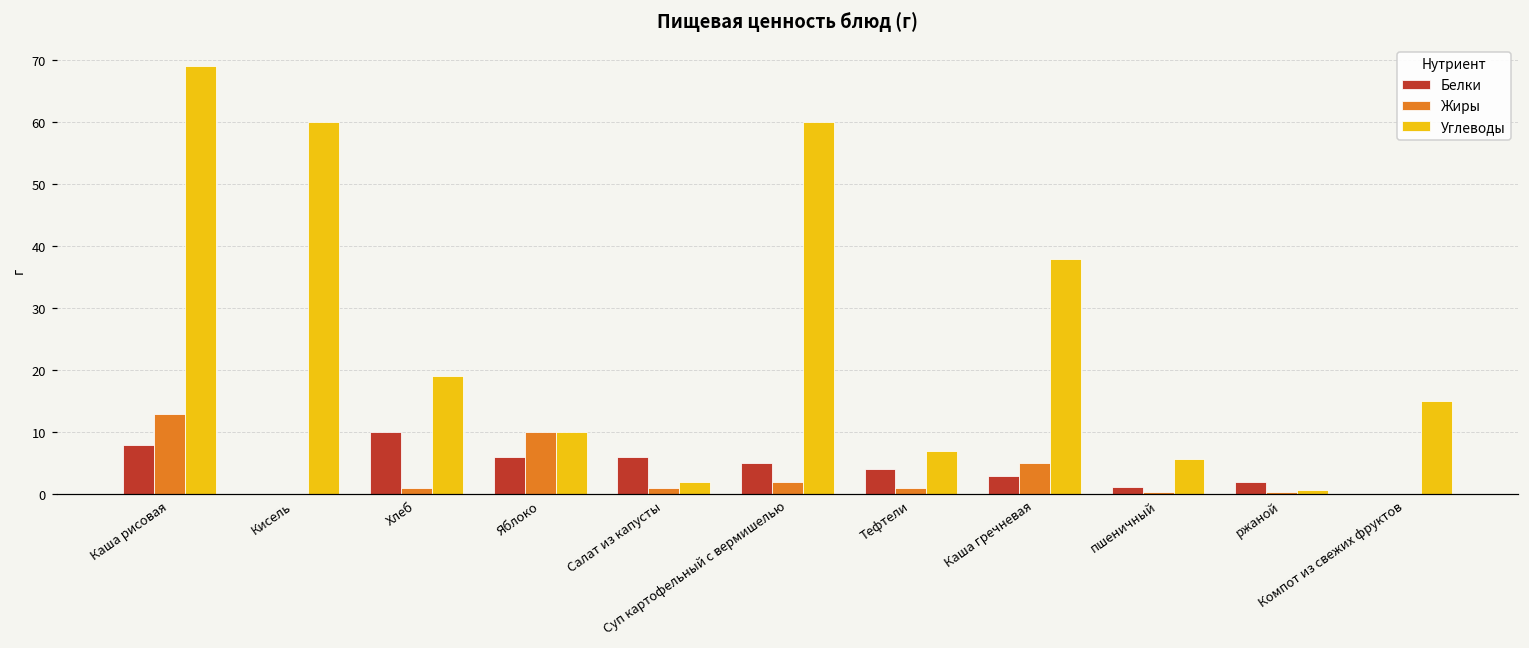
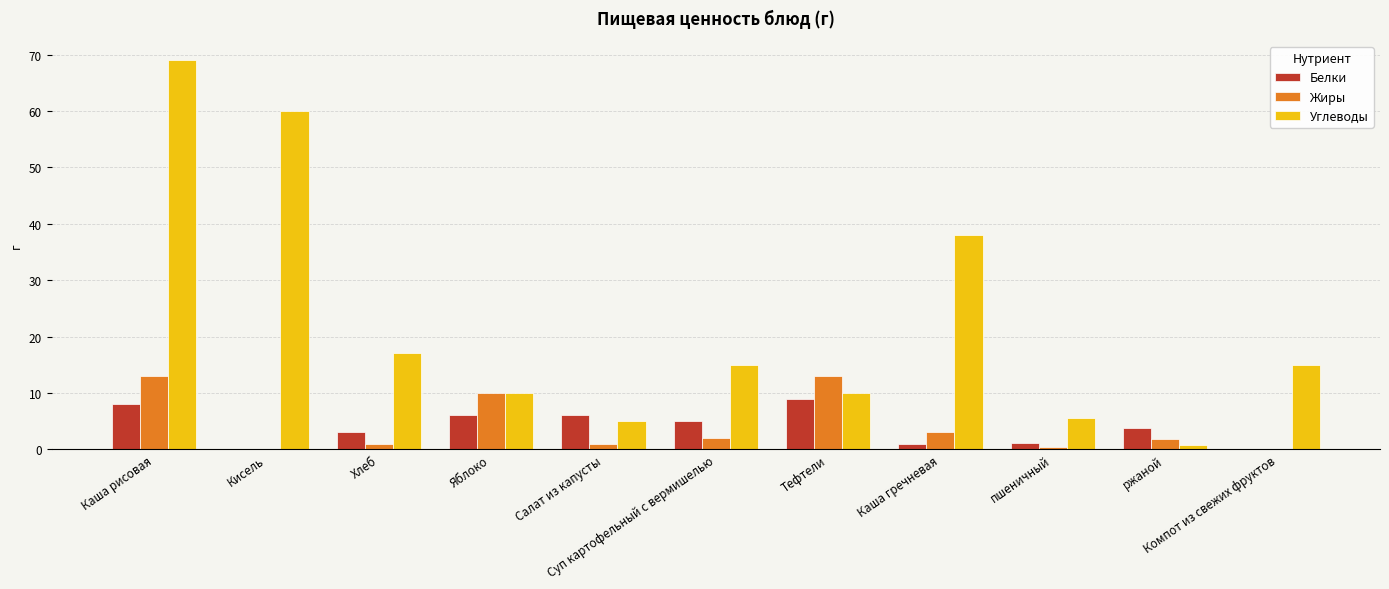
Белки, Хлеб: 10 -> 3
Углеводы, Хлеб: 19 -> 17
Углеводы, Салат из капусты: 2 -> 5
Углеводы, Суп картофельный с вермишелью: 60 -> 15
Белки, Тефтели: 4 -> 9
Жиры, Тефтели: 1 -> 13
Углеводы, Тефтели: 7 -> 10
Белки, Каша гречневая: 3 -> 1
Жиры, Каша гречневая: 5 -> 3
Белки, ржаной: 2 -> 4
Жиры, ржаной: 0 -> 2
